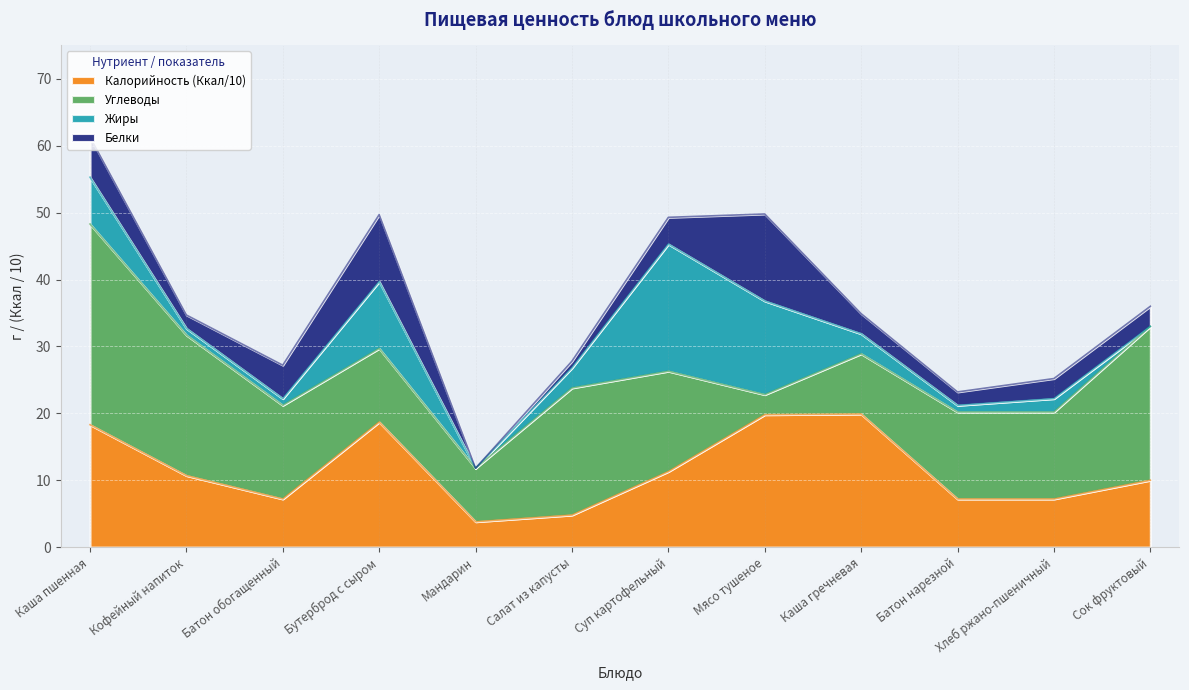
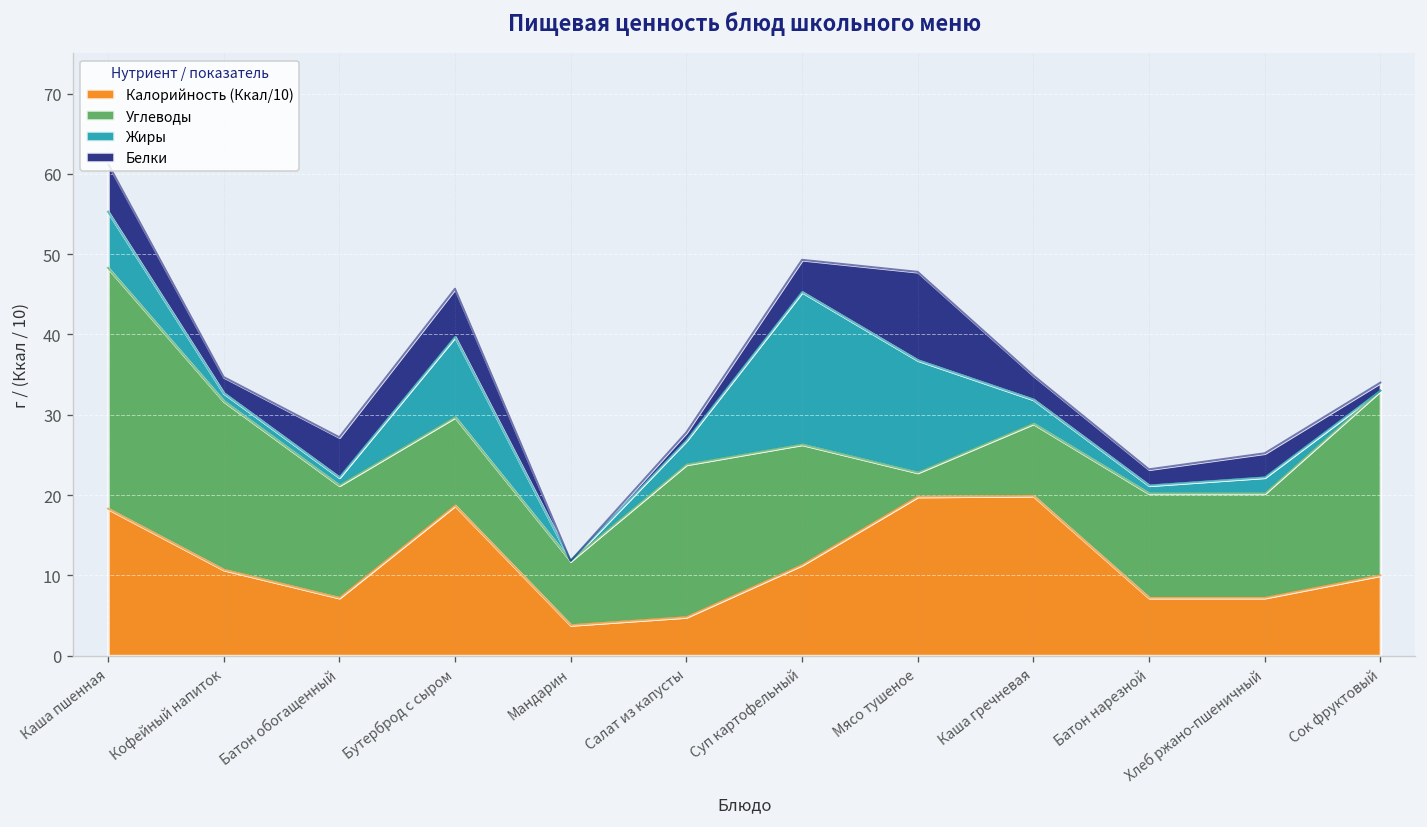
Белки, Бутерброд с сыром: 10 -> 6
Белки, Мясо тушеное: 13 -> 11
Белки, Сок фруктовый: 3 -> 1
